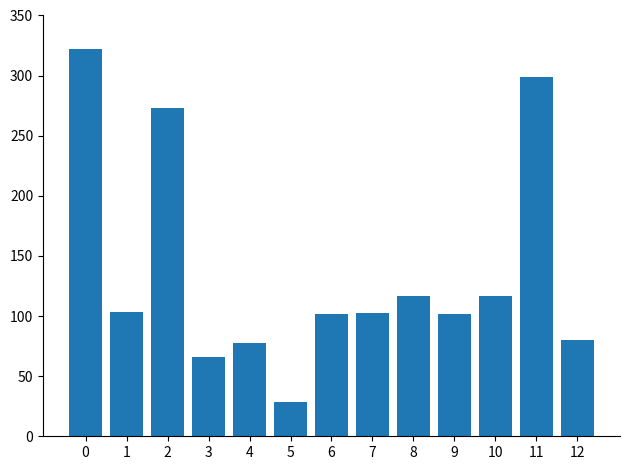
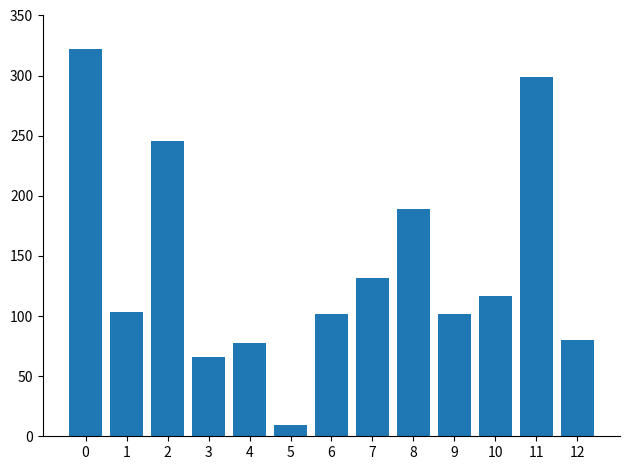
2: 273 -> 246
5: 28 -> 10
7: 103 -> 131
8: 117 -> 189
